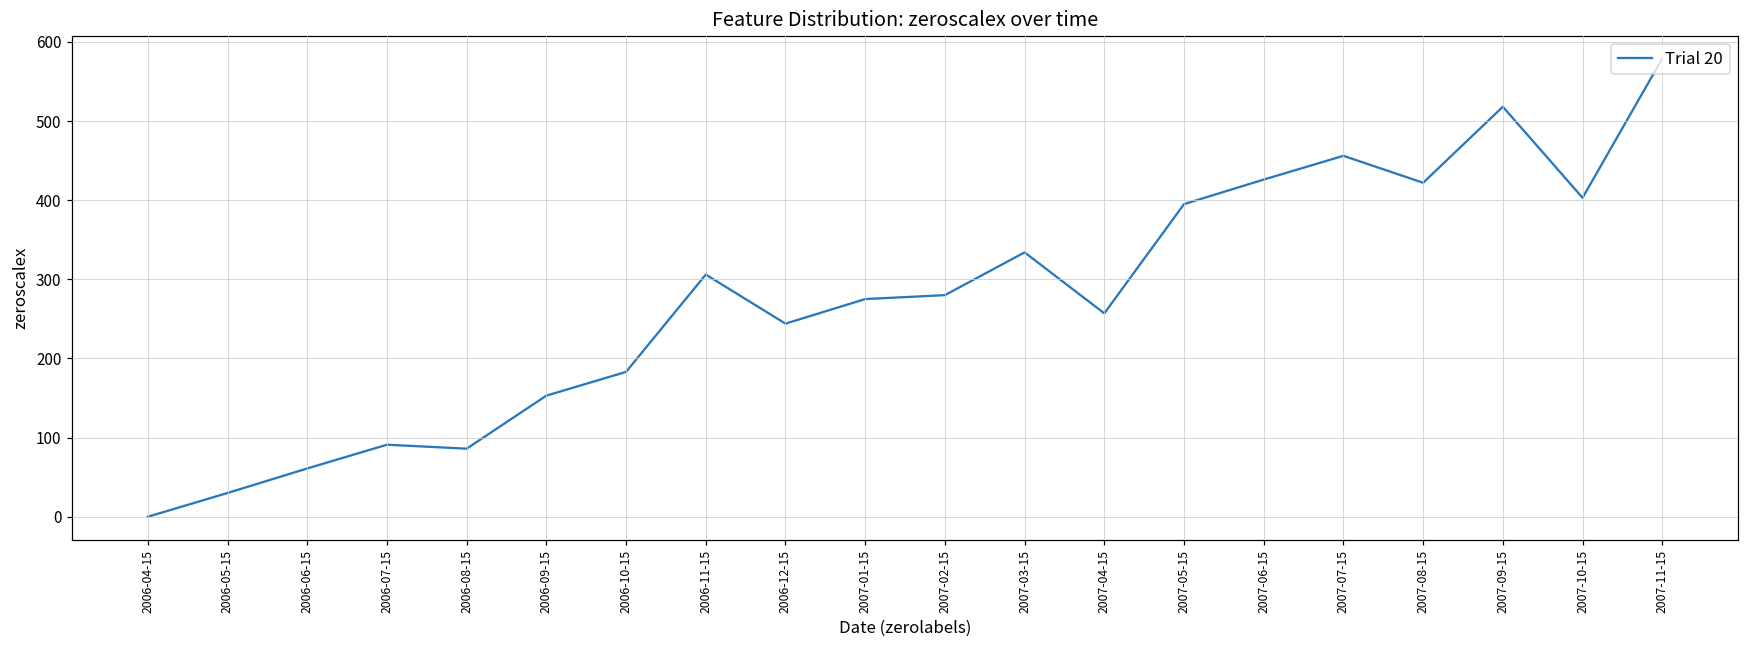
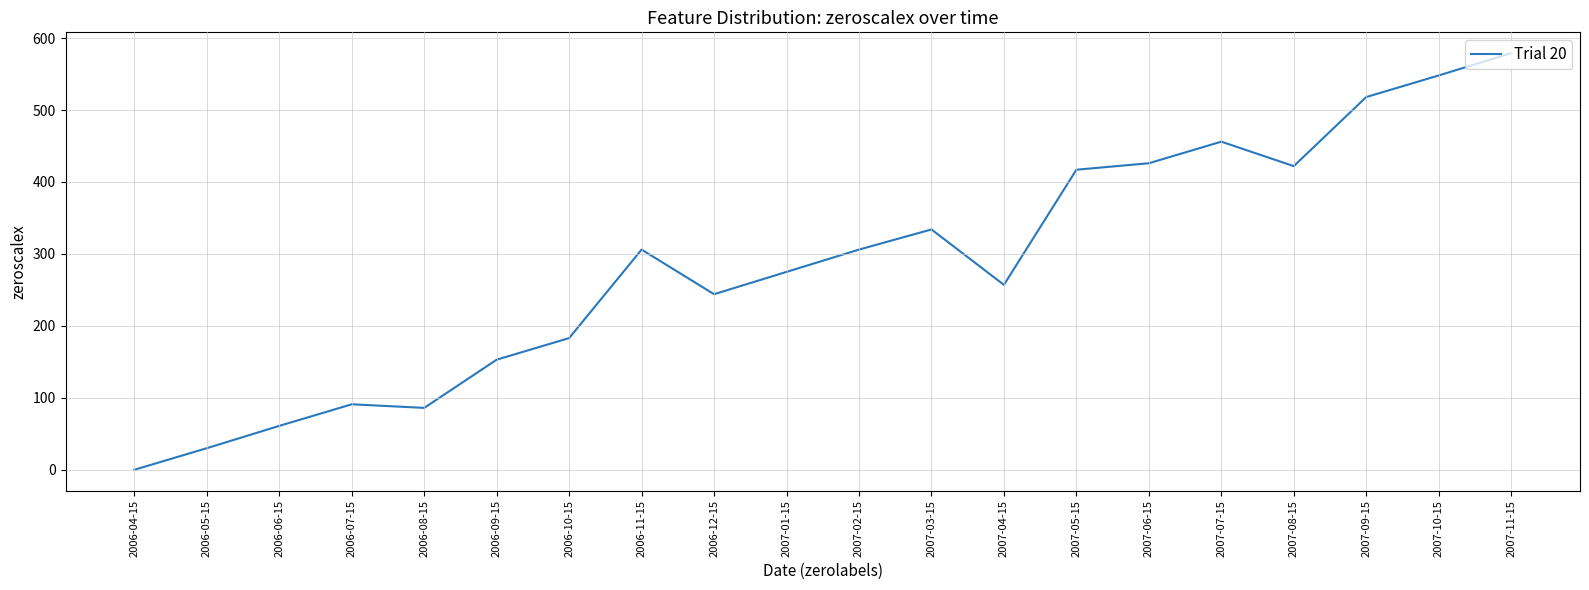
2007-02-15: 280 -> 310
2007-05-15: 400 -> 420
2007-10-15: 400 -> 550
